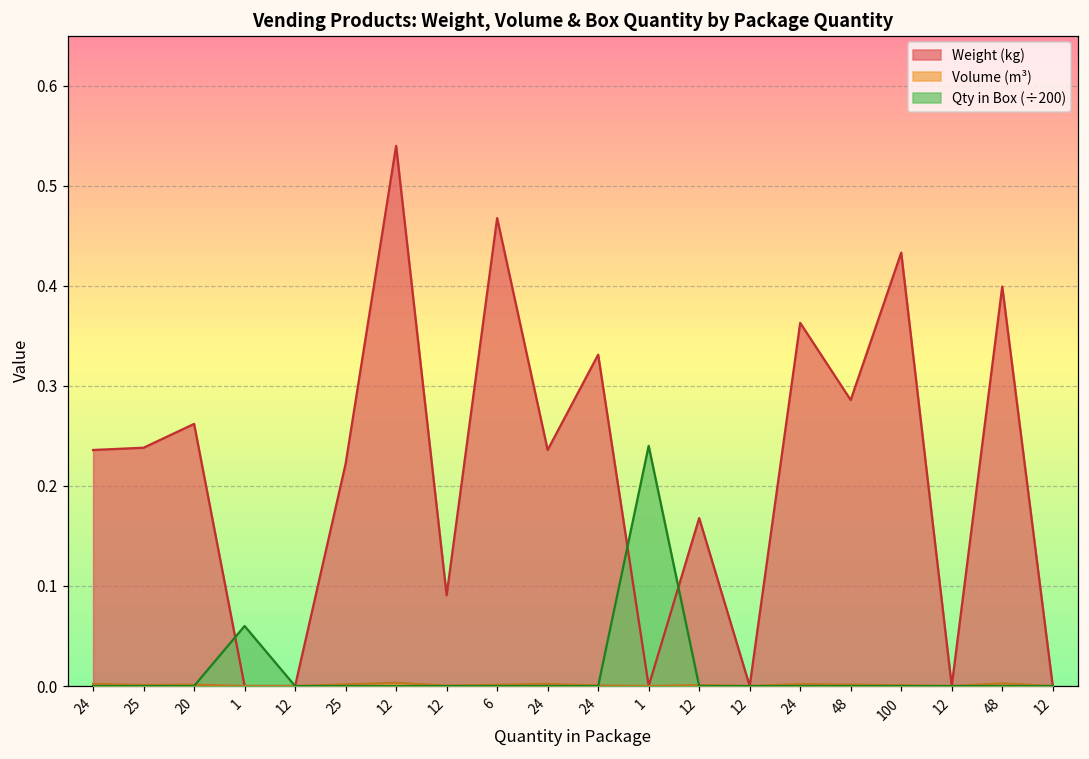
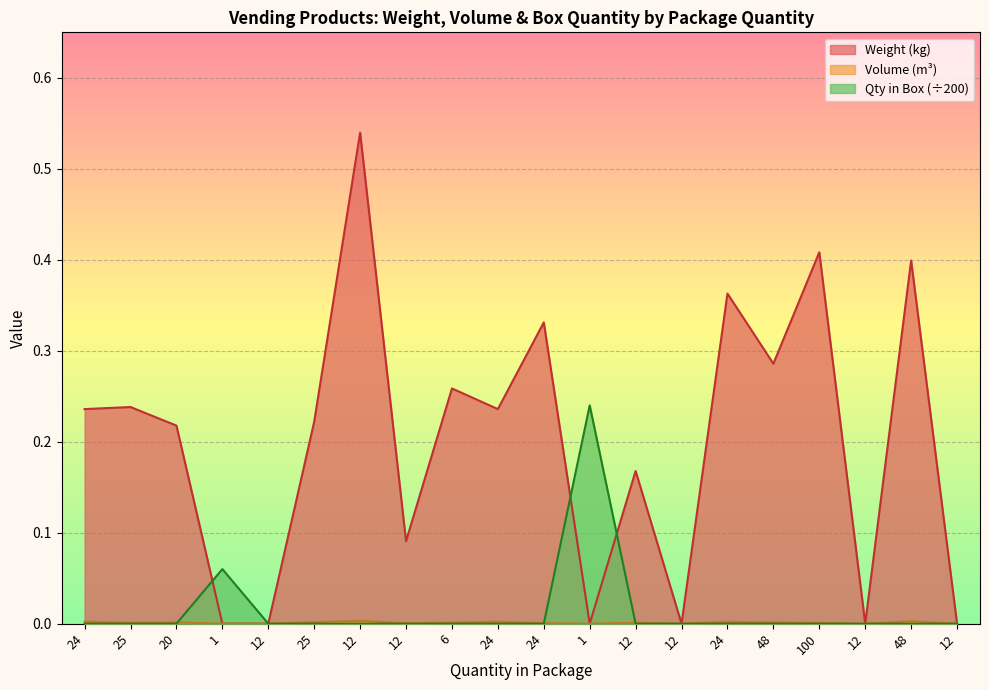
Weight (kg), 20: 0.26 -> 0.22
Weight (kg), 6: 0.47 -> 0.26
Weight (kg), 100: 0.43 -> 0.41
